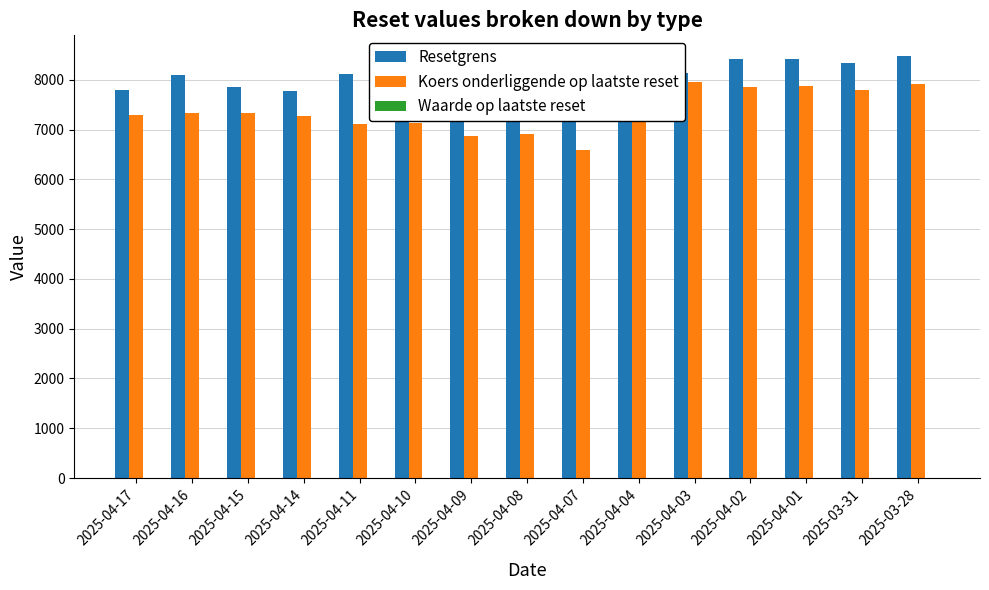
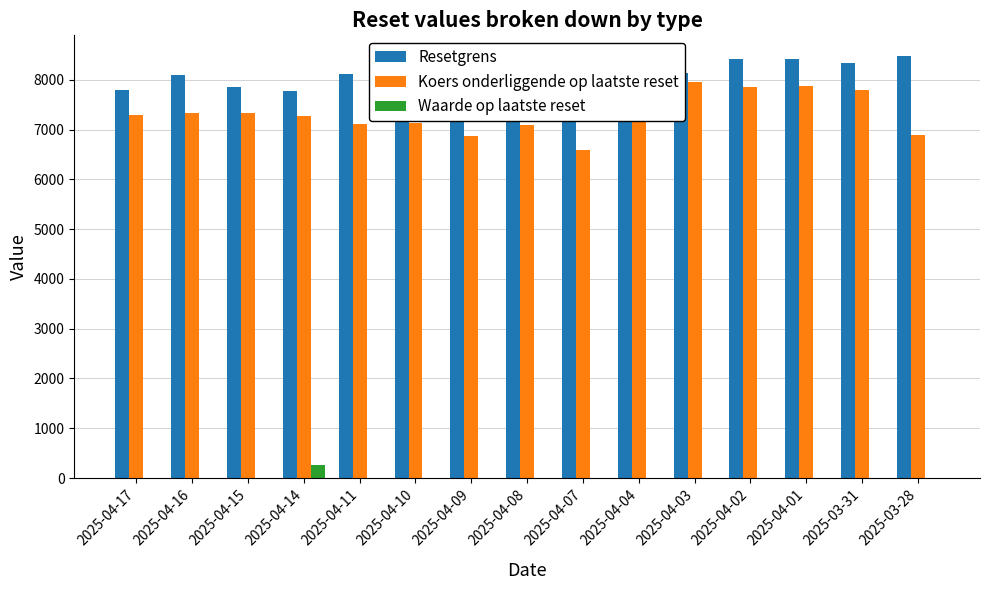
Waarde op laatste reset, 2025-04-14: 0 -> 300
Koers onderliggende op laatste reset, 2025-04-08: 6900 -> 7100
Koers onderliggende op laatste reset, 2025-03-28: 7900 -> 6900
